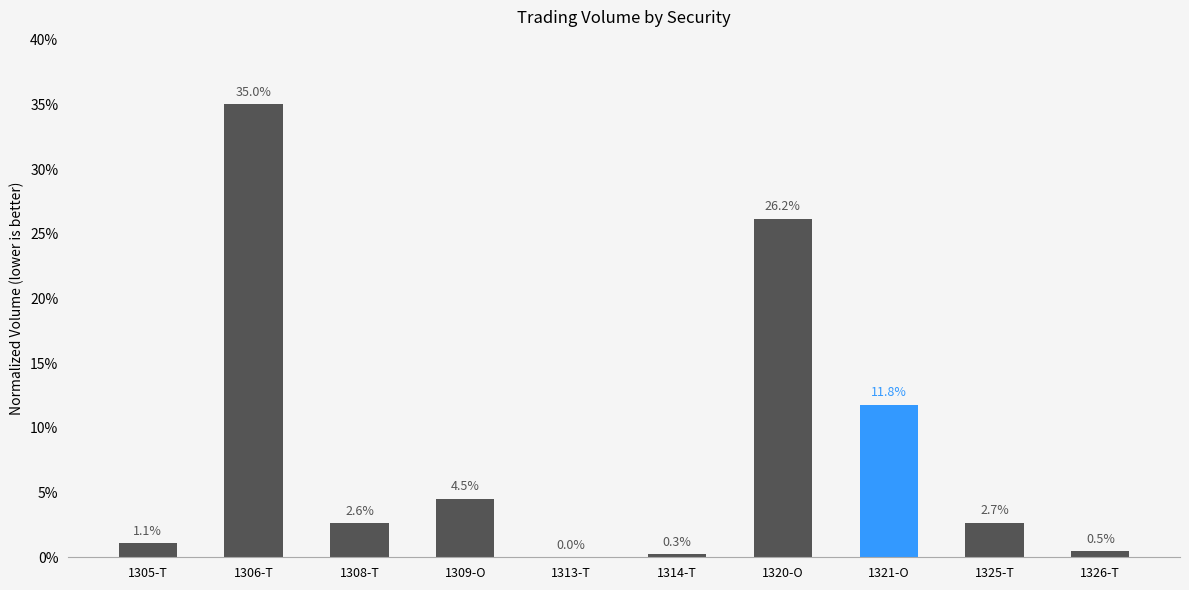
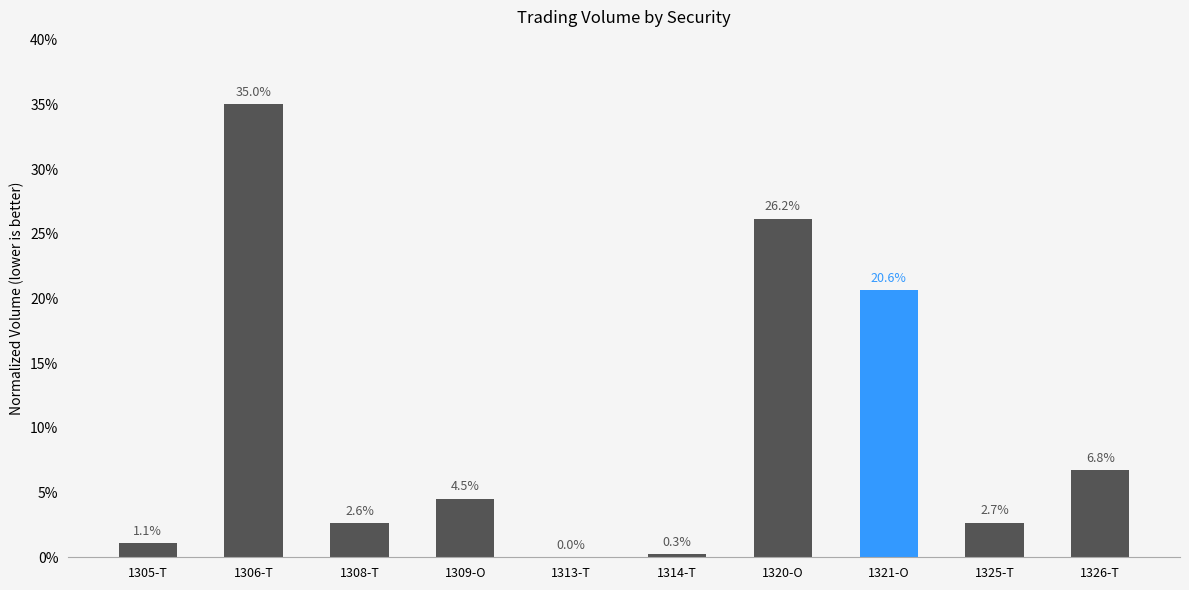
1321-O: 11.8% -> 20.6%
1326-T: 0.5% -> 6.8%
